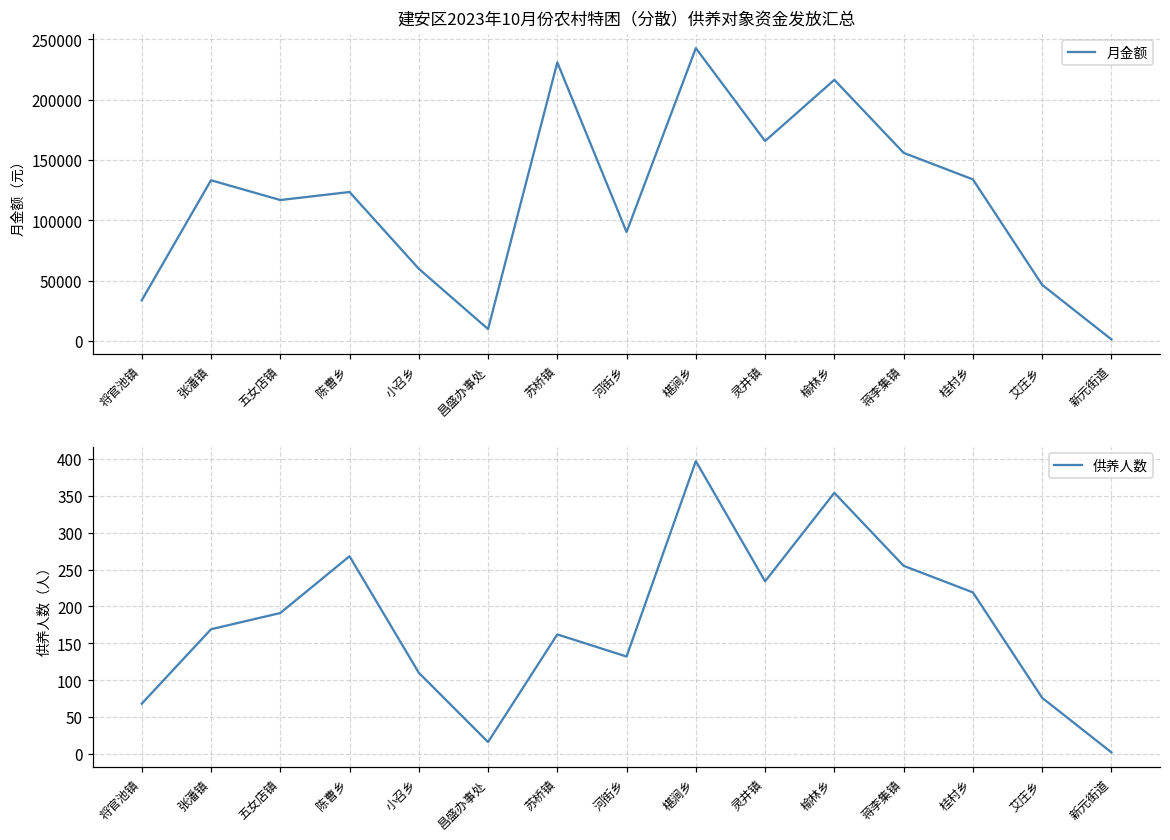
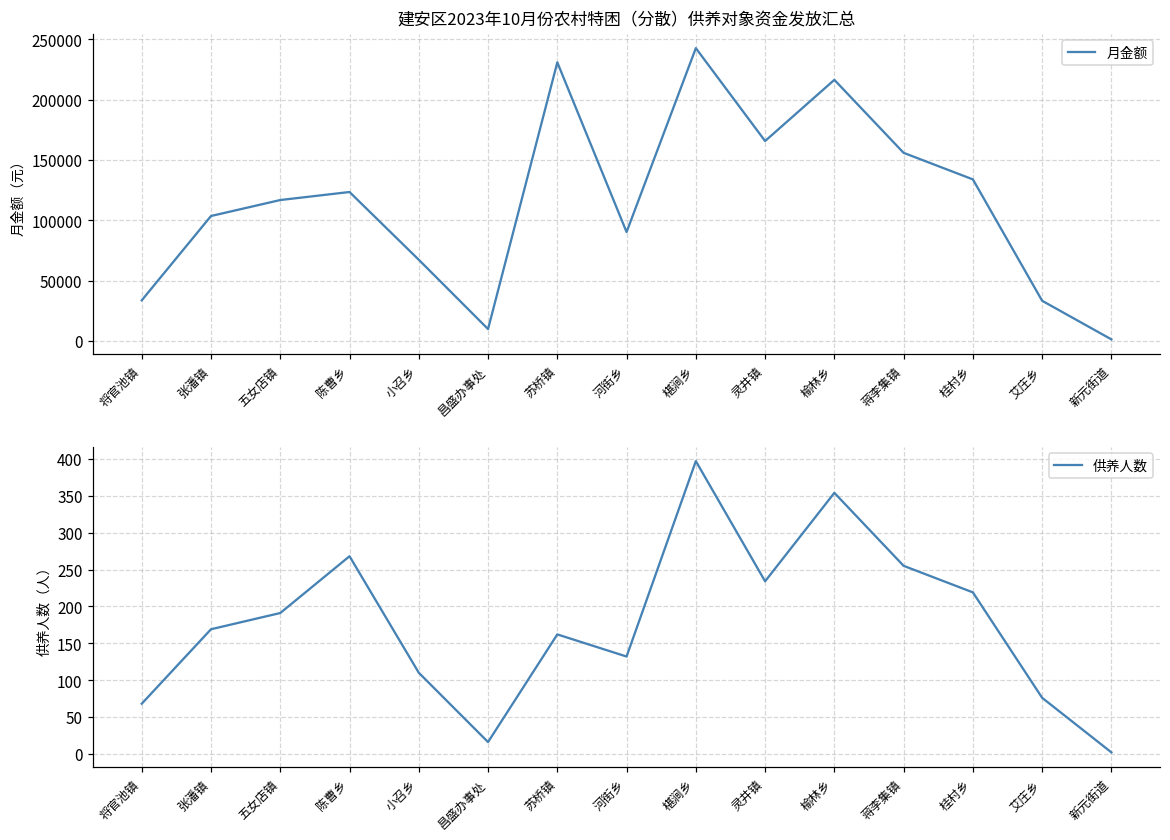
建安区2023年10月份农村特困（分散）供养对象资金发放汇总, 张潘镇: 133000 -> 103000
建安区2023年10月份农村特困（分散）供养对象资金发放汇总, 小召乡: 60000 -> 67000
建安区2023年10月份农村特困（分散）供养对象资金发放汇总, 艾庄乡: 46000 -> 33000
